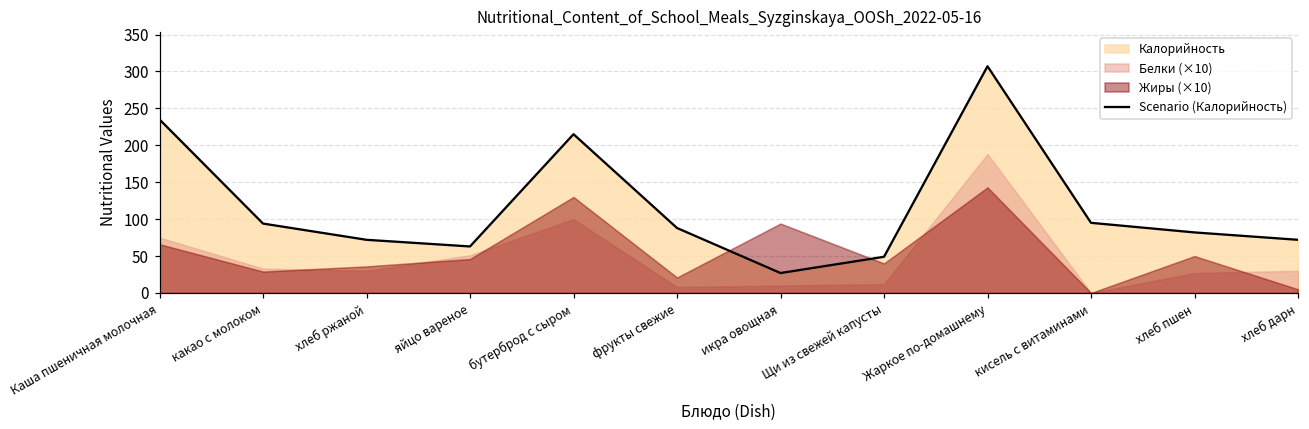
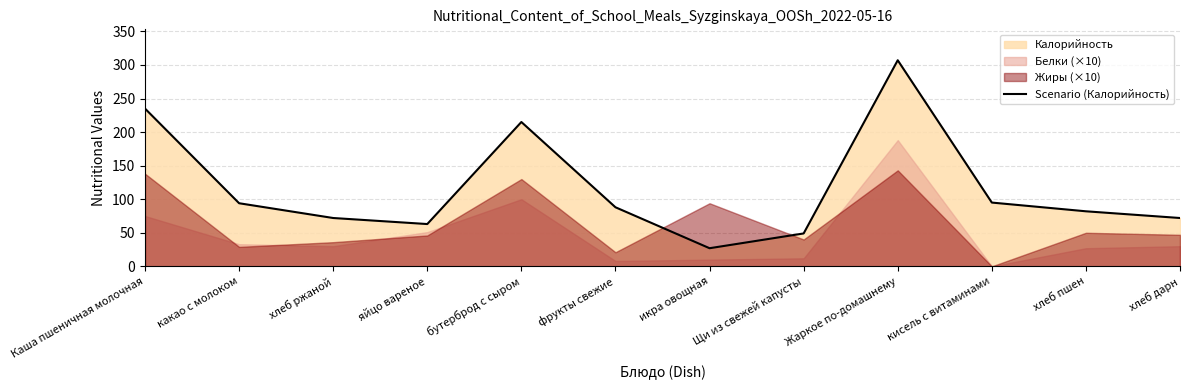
Жиры (×10), Каша пшеничная молочная: 70 -> 140
Жиры (×10), хлеб дарн: 10 -> 50
